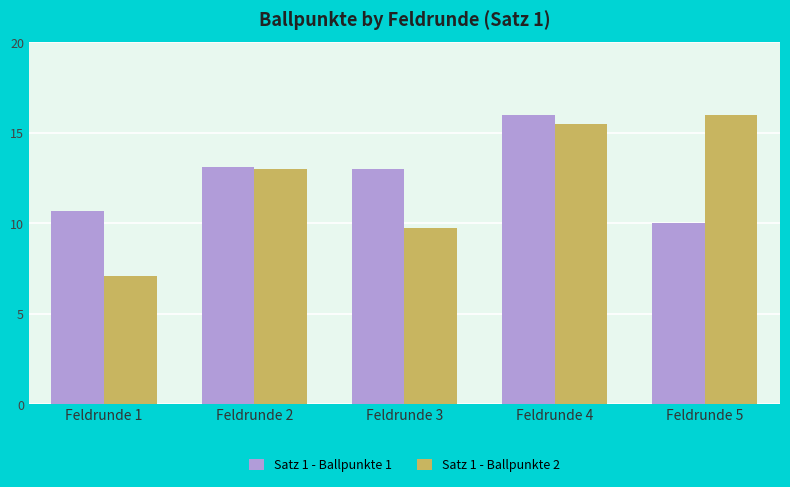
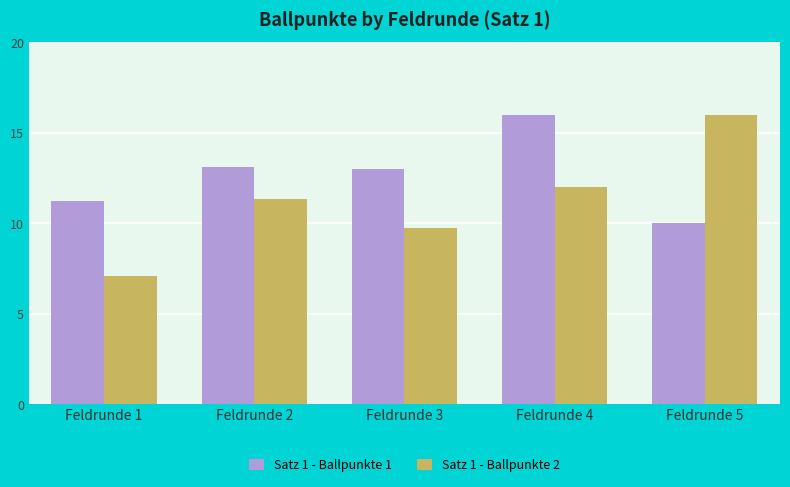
Satz 1 - Ballpunkte 1, Feldrunde 1: 10.7 -> 11.3
Satz 1 - Ballpunkte 2, Feldrunde 2: 13.0 -> 11.3
Satz 1 - Ballpunkte 2, Feldrunde 4: 15.5 -> 12.0
